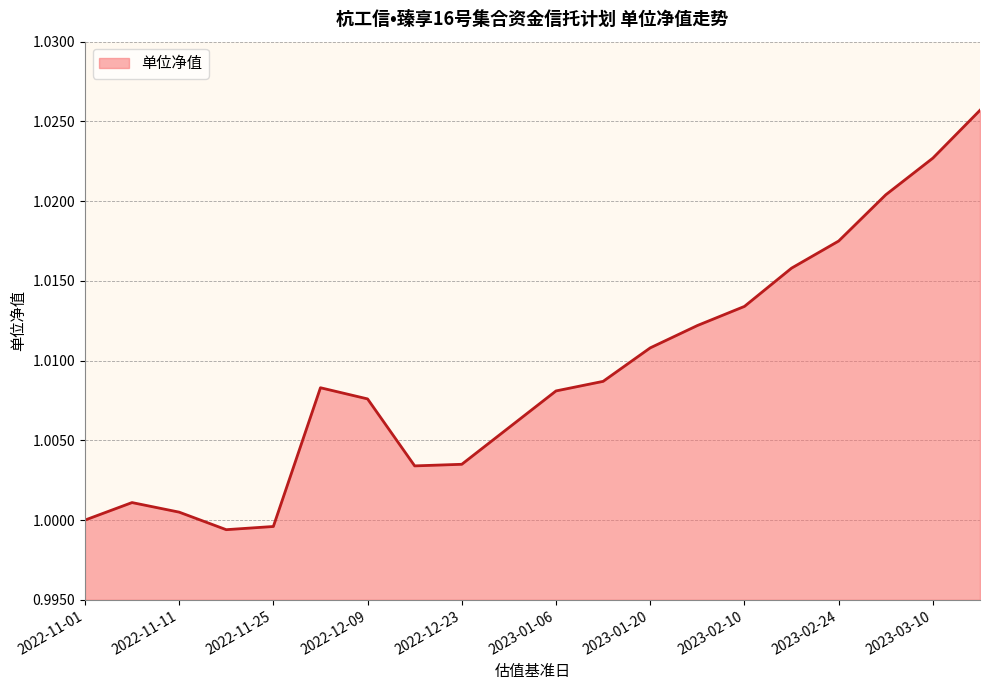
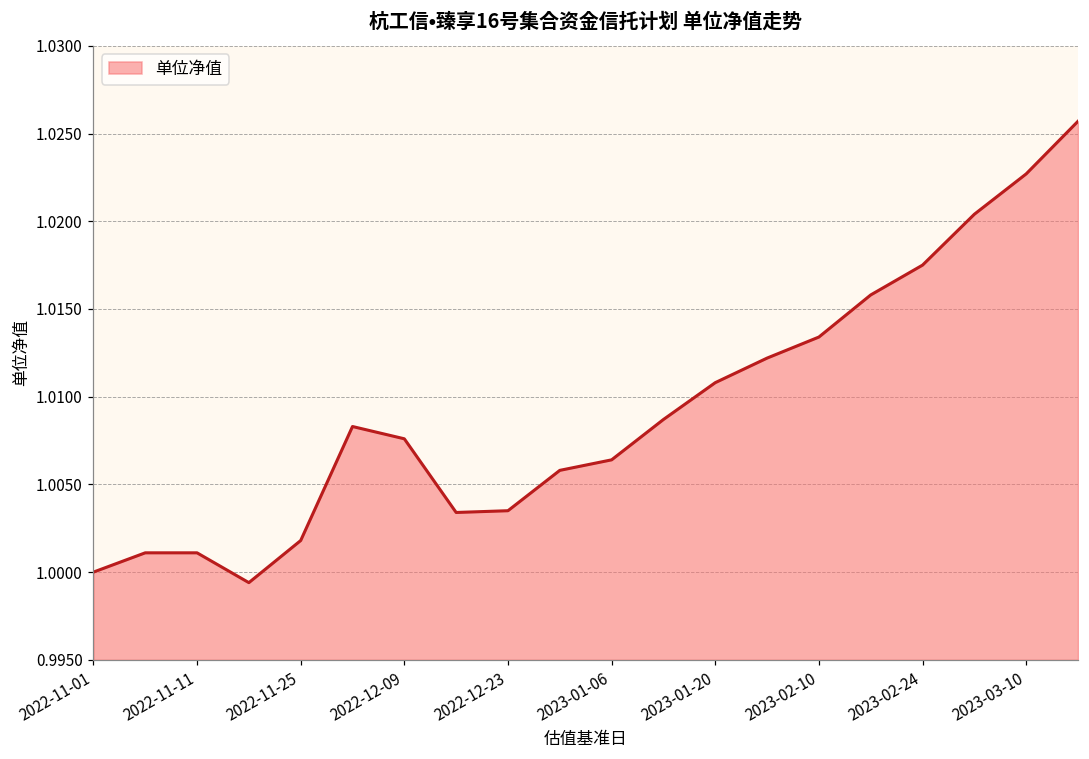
2022-11-11: 1.0005 -> 1.0011
2022-11-25: 0.9996 -> 1.0018
2023-01-06: 1.0081 -> 1.0064
